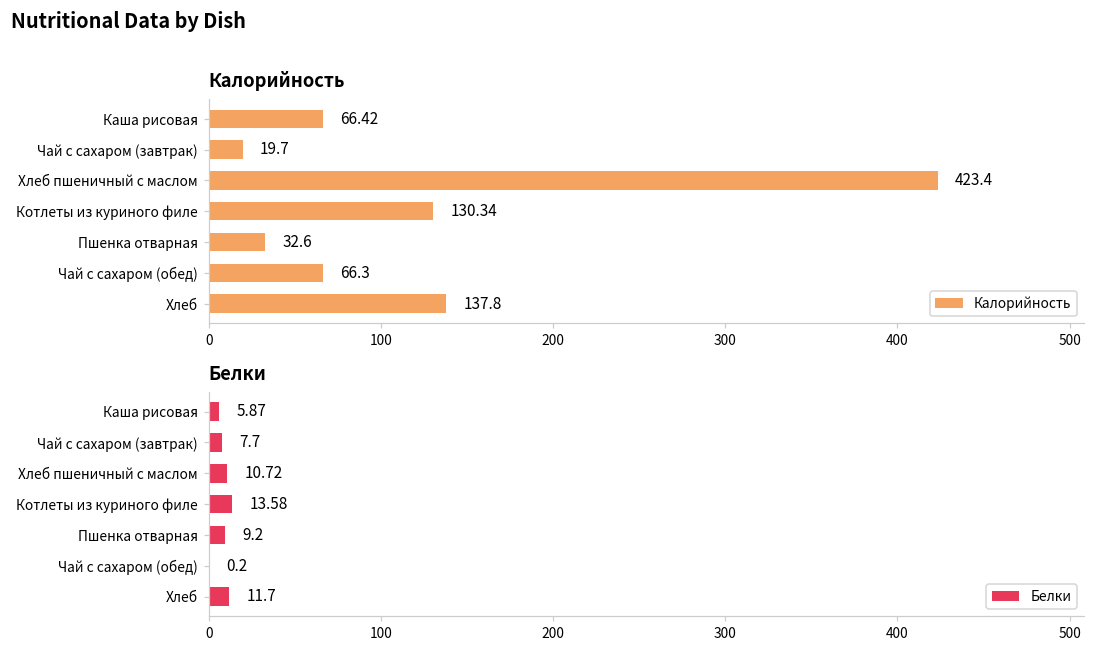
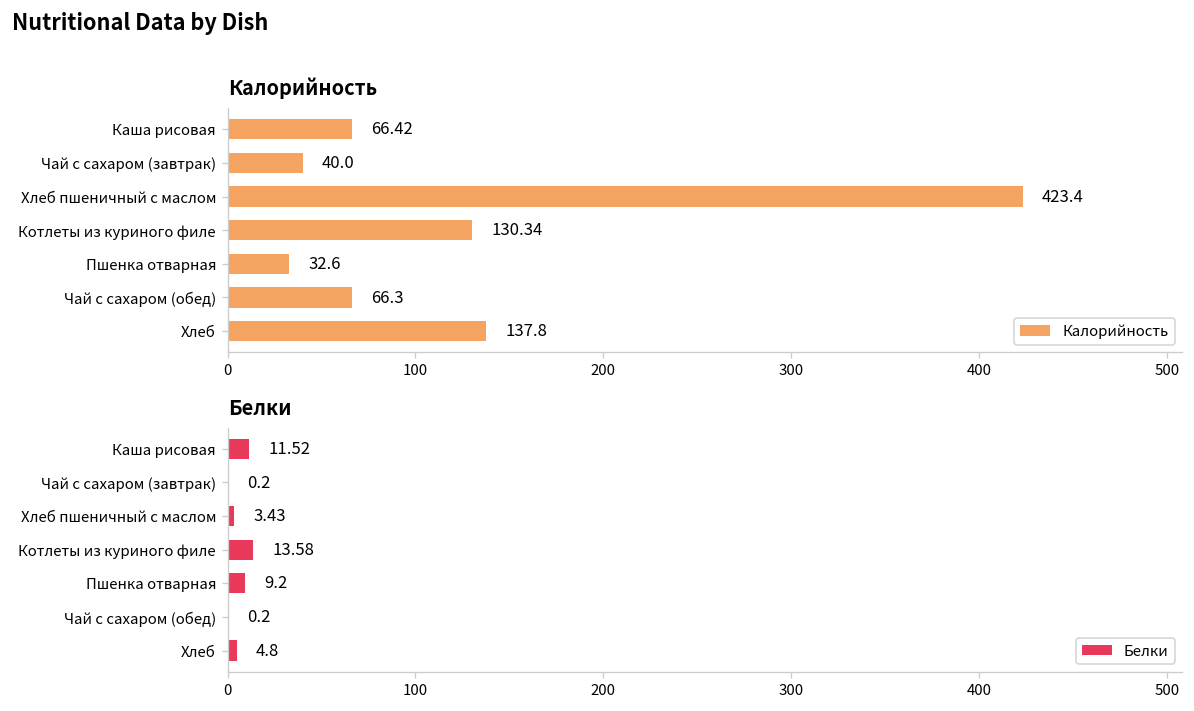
Калорийность, Чай с сахаром (завтрак): 19.7 -> 40.0
Белки, Каша рисовая: 5.87 -> 11.52
Белки, Чай с сахаром (завтрак): 7.7 -> 0.2
Белки, Хлеб пшеничный с маслом: 10.72 -> 3.43
Белки, Хлеб: 11.7 -> 4.8
